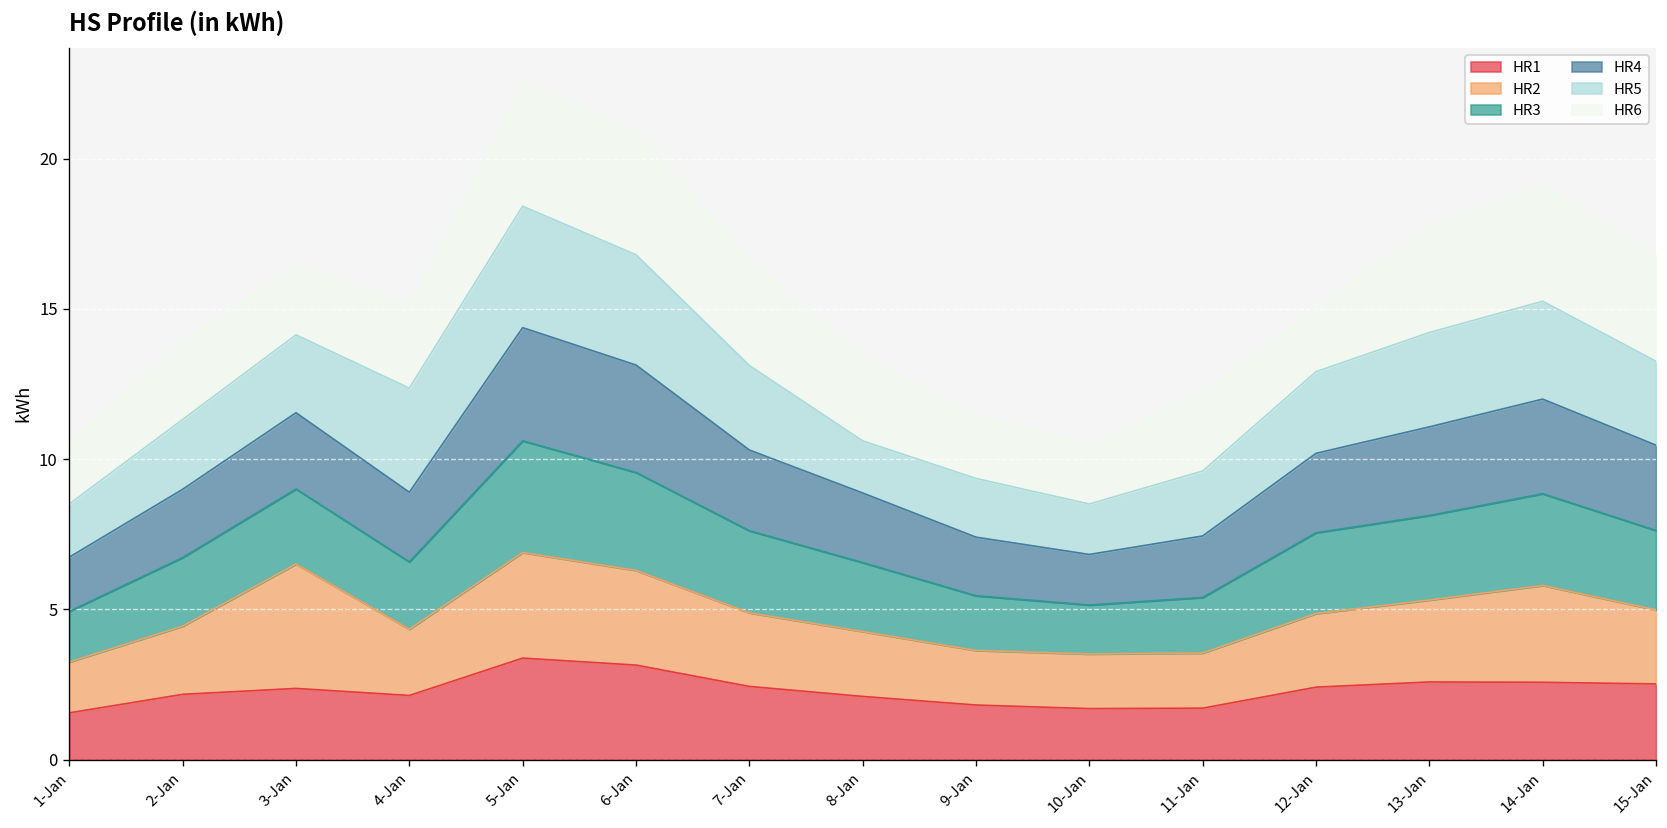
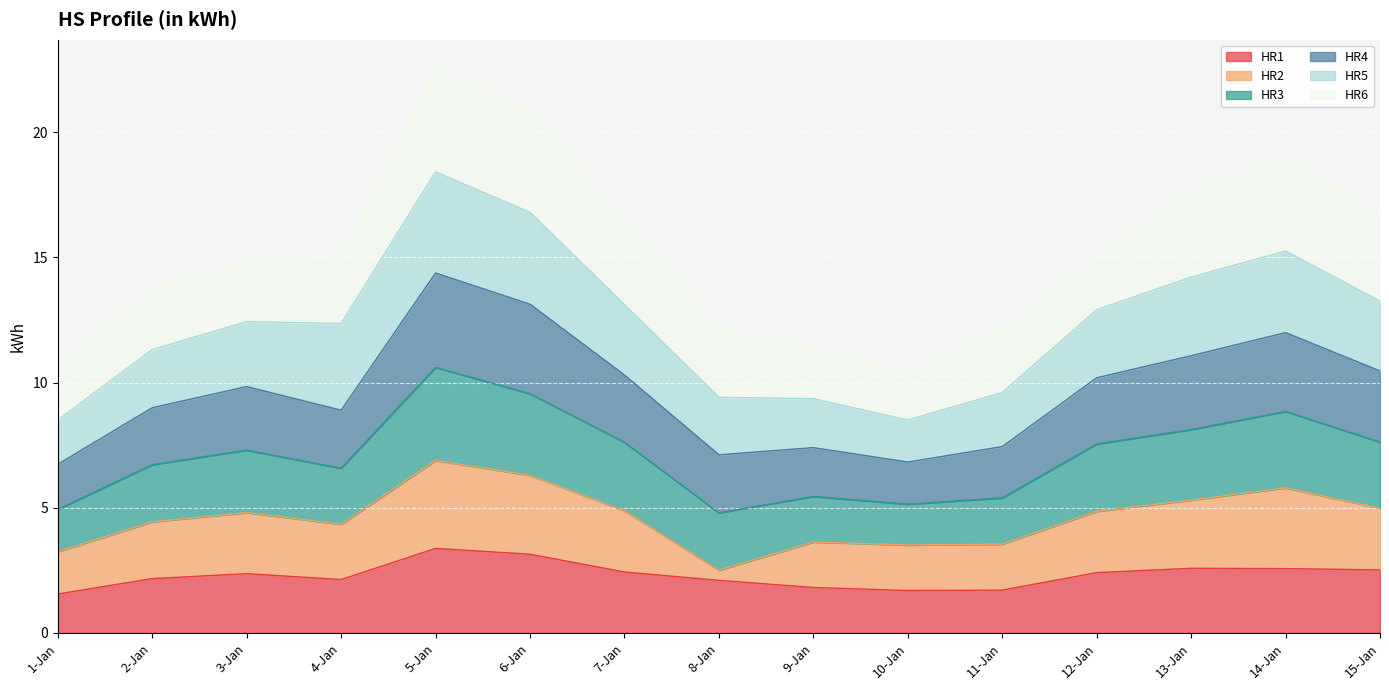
HR2, 3-Jan: 4.1 -> 2.4
HR2, 8-Jan: 2.2 -> 0.4
HR5, 8-Jan: 1.7 -> 2.3
